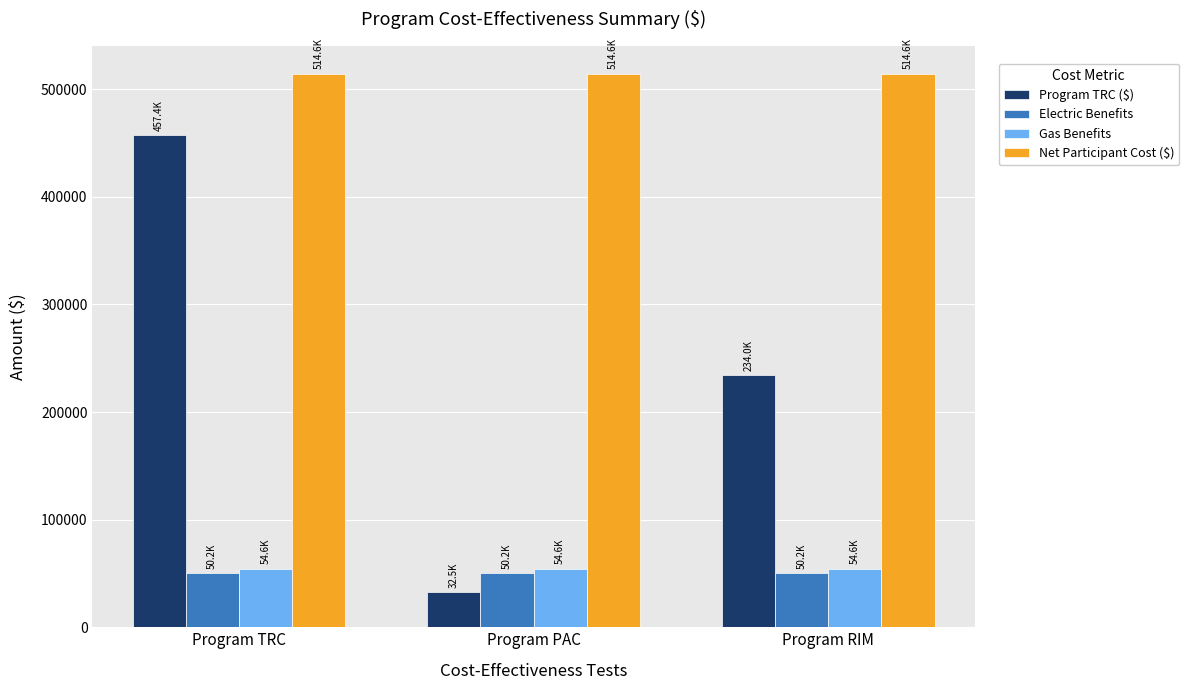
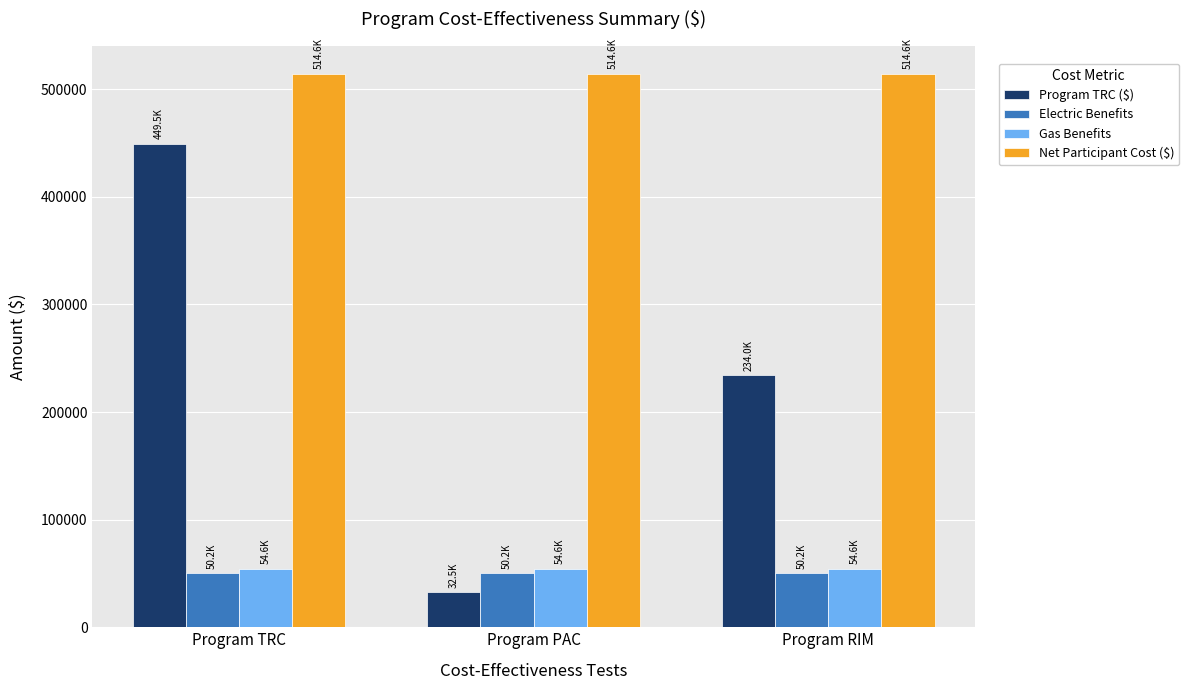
Program TRC ($), Program TRC: 457.4K -> 449.5K
